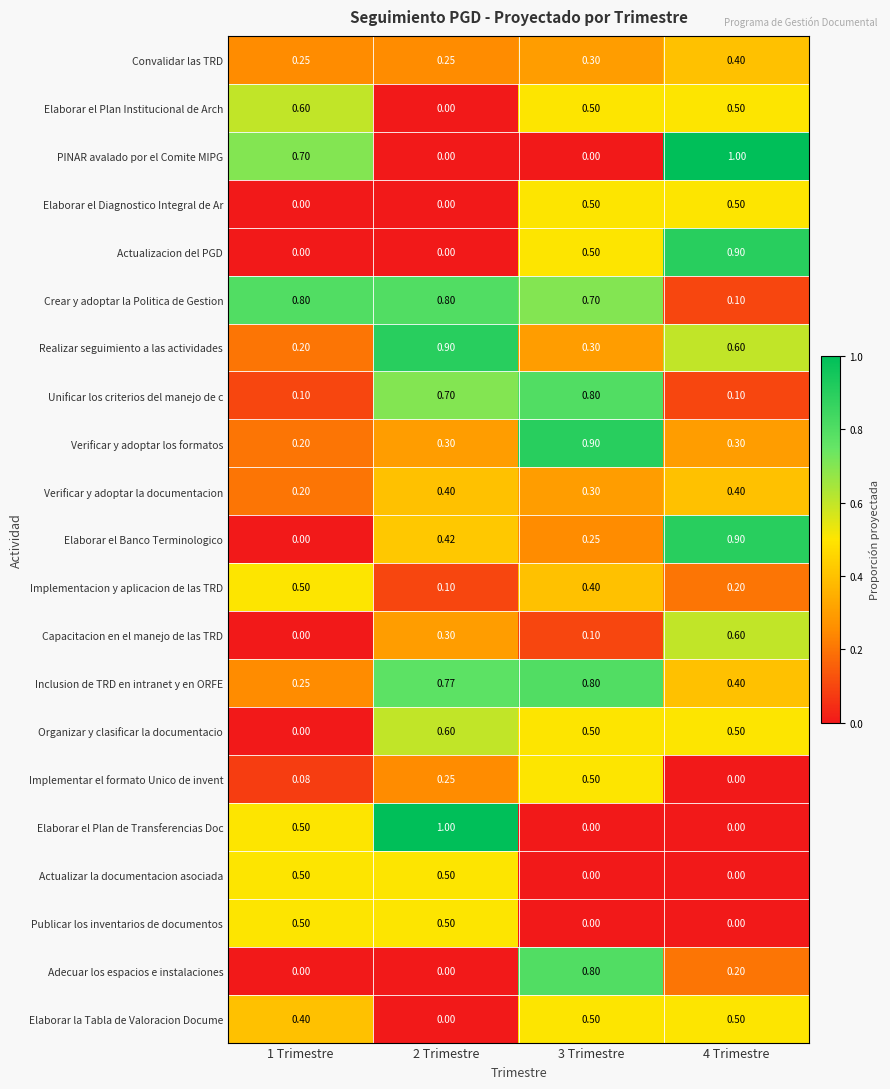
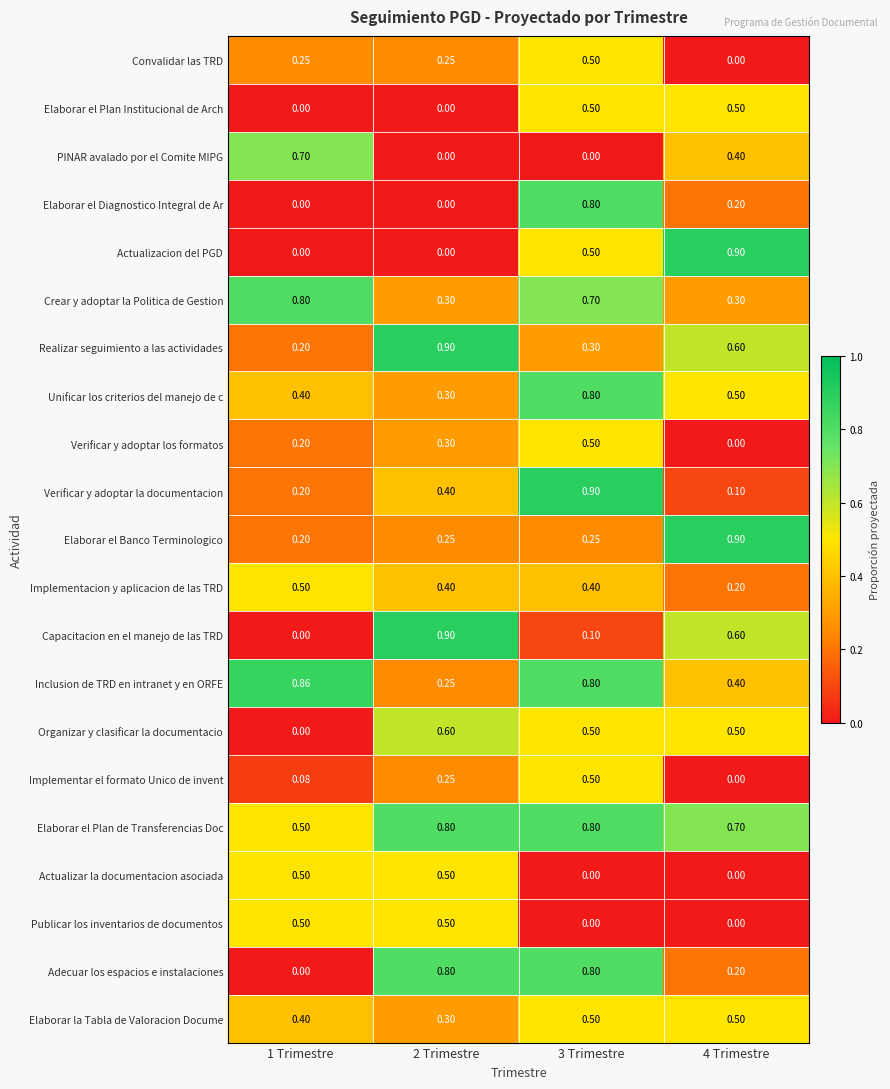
Convalidar las TRD, 3 Trimestre: 0.30 -> 0.50
Convalidar las TRD, 4 Trimestre: 0.40 -> 0.00
Elaborar el Plan Institucional de Arch, 1 Trimestre: 0.60 -> 0.00
PINAR avalado por el Comite MIPG, 4 Trimestre: 1.00 -> 0.40
Elaborar el Diagnostico Integral de Ar, 3 Trimestre: 0.50 -> 0.80
Elaborar el Diagnostico Integral de Ar, 4 Trimestre: 0.50 -> 0.20
Crear y adoptar la Politica de Gestion, 2 Trimestre: 0.80 -> 0.30
Crear y adoptar la Politica de Gestion, 4 Trimestre: 0.10 -> 0.30
Unificar los criterios del manejo de c, 1 Trimestre: 0.10 -> 0.40
Unificar los criterios del manejo de c, 2 Trimestre: 0.70 -> 0.30
Unificar los criterios del manejo de c, 4 Trimestre: 0.10 -> 0.50
Verificar y adoptar los formatos, 3 Trimestre: 0.90 -> 0.50
Verificar y adoptar los formatos, 4 Trimestre: 0.30 -> 0.00
Verificar y adoptar la documentacion, 3 Trimestre: 0.30 -> 0.90
Verificar y adoptar la documentacion, 4 Trimestre: 0.40 -> 0.10
Elaborar el Banco Terminologico, 1 Trimestre: 0.00 -> 0.20
Elaborar el Banco Terminologico, 2 Trimestre: 0.42 -> 0.25
Implementacion y aplicacion de las TRD, 2 Trimestre: 0.10 -> 0.40
Capacitacion en el manejo de las TRD, 2 Trimestre: 0.30 -> 0.90
Inclusion de TRD en intranet y en ORFE, 1 Trimestre: 0.25 -> 0.86
Inclusion de TRD en intranet y en ORFE, 2 Trimestre: 0.77 -> 0.25
Elaborar el Plan de Transferencias Doc, 2 Trimestre: 1.00 -> 0.80
Elaborar el Plan de Transferencias Doc, 3 Trimestre: 0.00 -> 0.80
Elaborar el Plan de Transferencias Doc, 4 Trimestre: 0.00 -> 0.70
Adecuar los espacios e instalaciones, 2 Trimestre: 0.00 -> 0.80
Elaborar la Tabla de Valoracion Docume, 2 Trimestre: 0.00 -> 0.30
